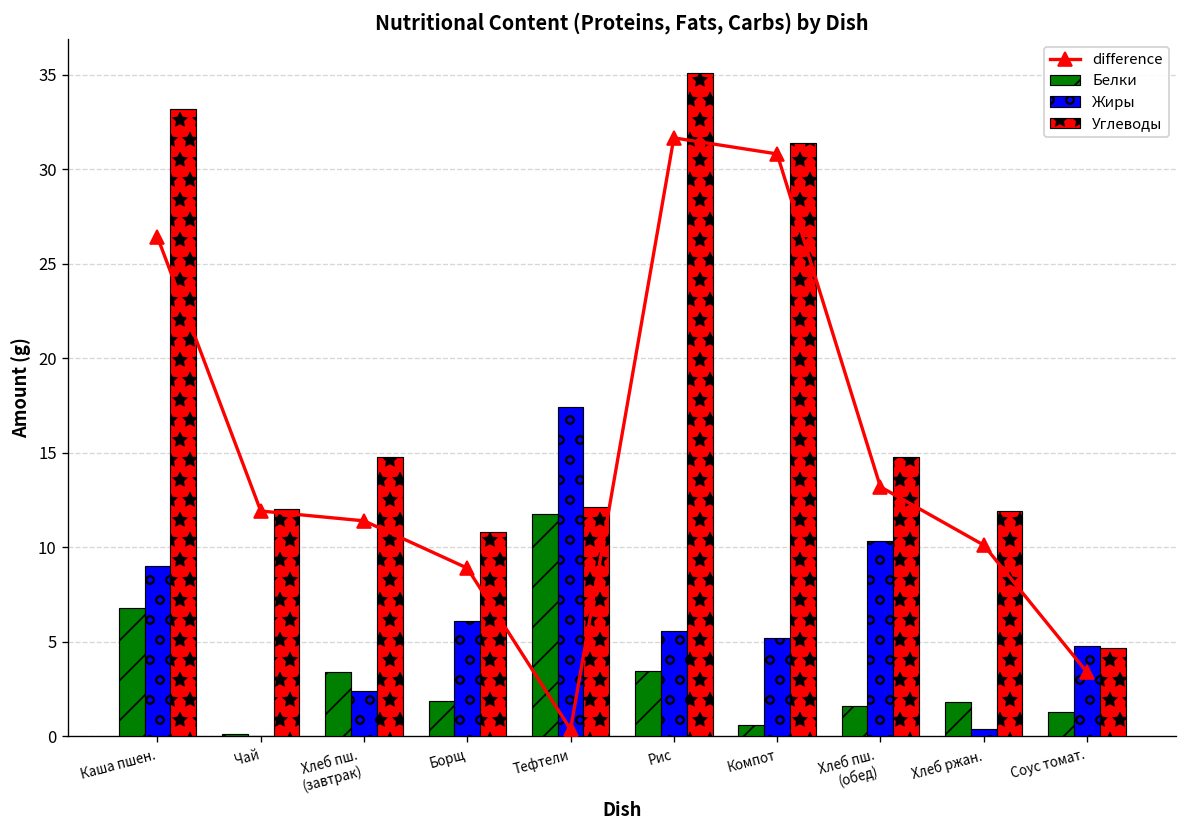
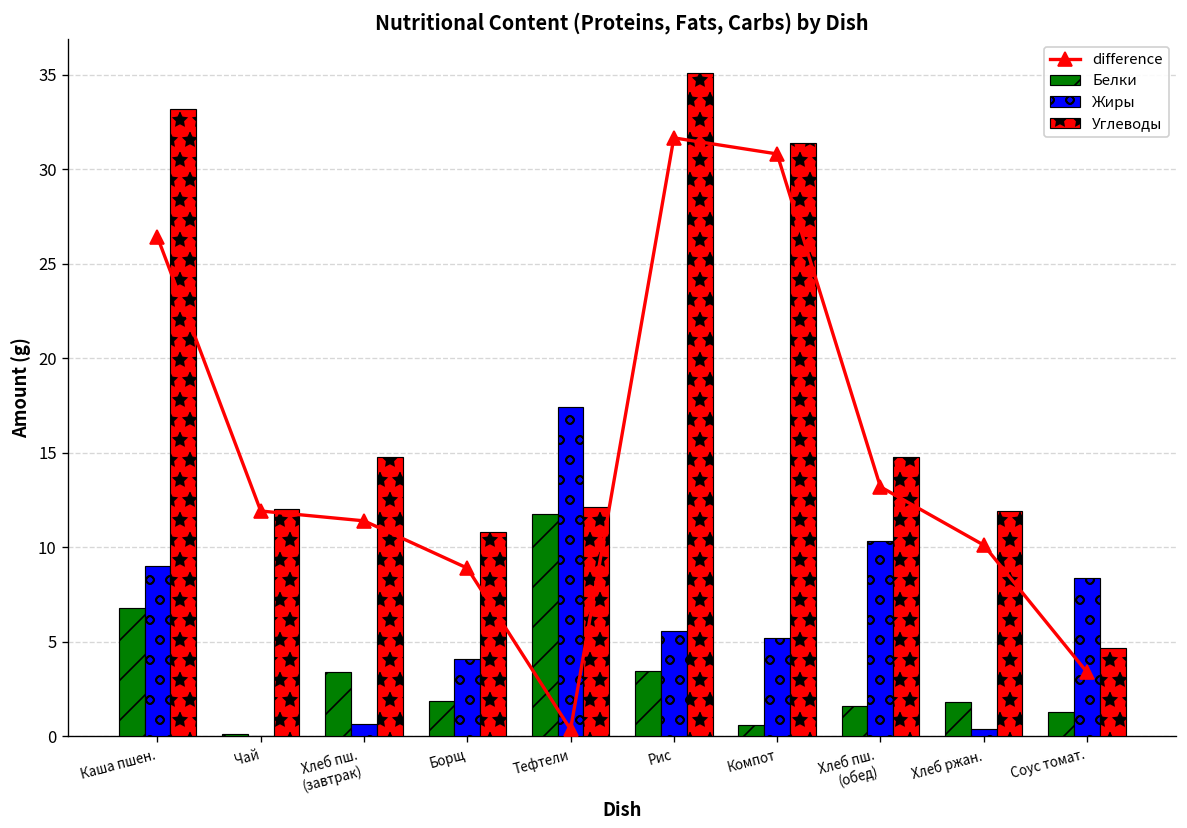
Жиры, Хлеб пш. (завтрак): 2.4 -> 0.6
Жиры, Борщ: 6.1 -> 4.1
Жиры, Соус томат.: 4.8 -> 8.4
